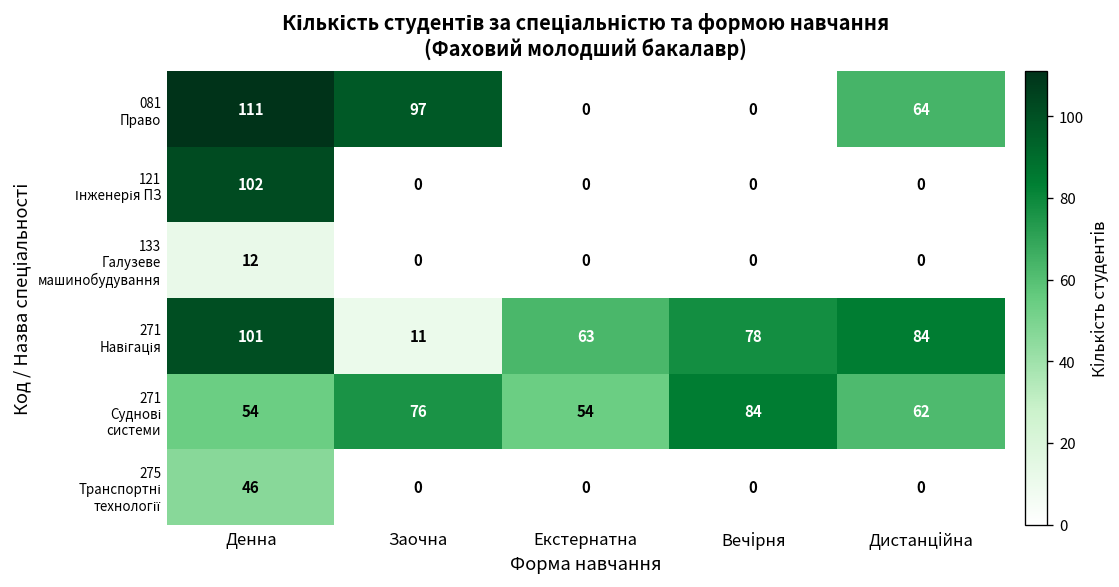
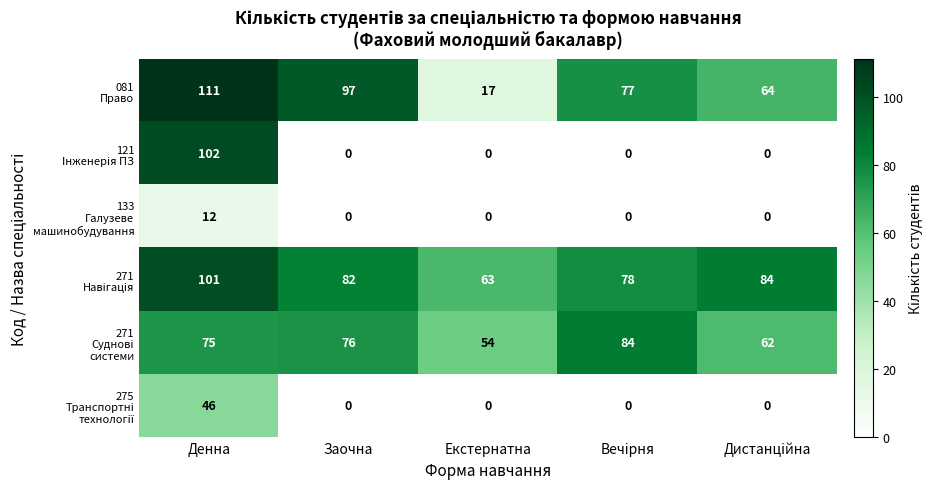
081 Право, Екстернатна: 0 -> 17
081 Право, Вечірня: 0 -> 77
271 Навігація, Заочна: 11 -> 82
271 Суднові системи, Денна: 54 -> 75
